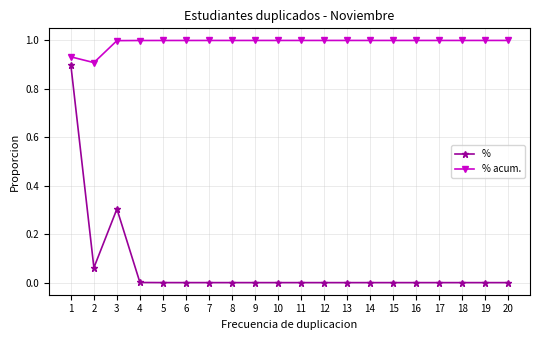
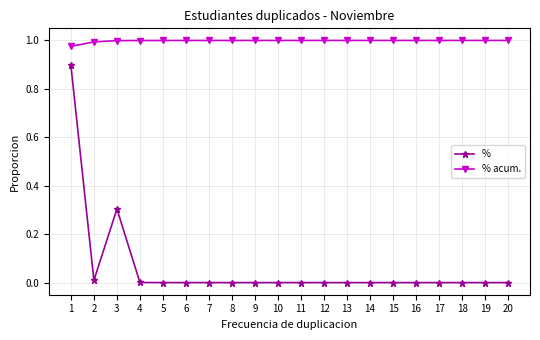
% acum., 1: 0.93 -> 0.98
%, 2: 0.06 -> 0.01
% acum., 2: 0.91 -> 0.99
